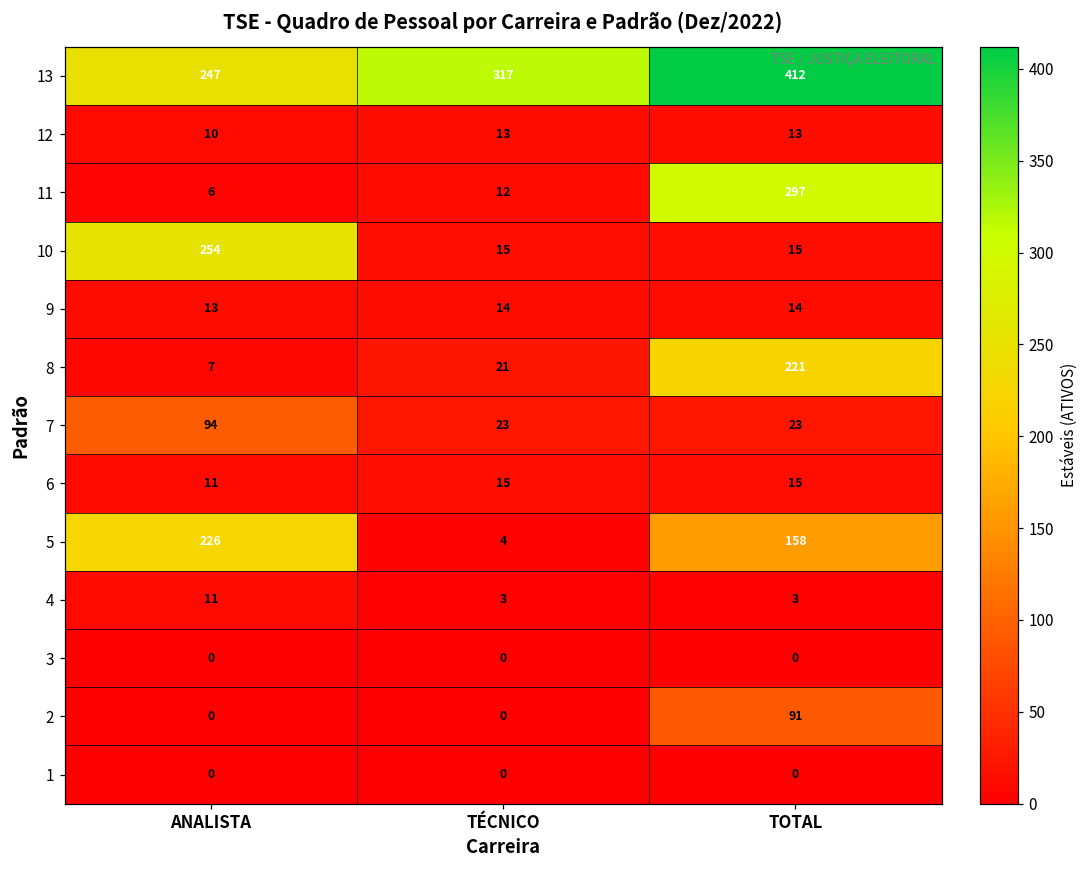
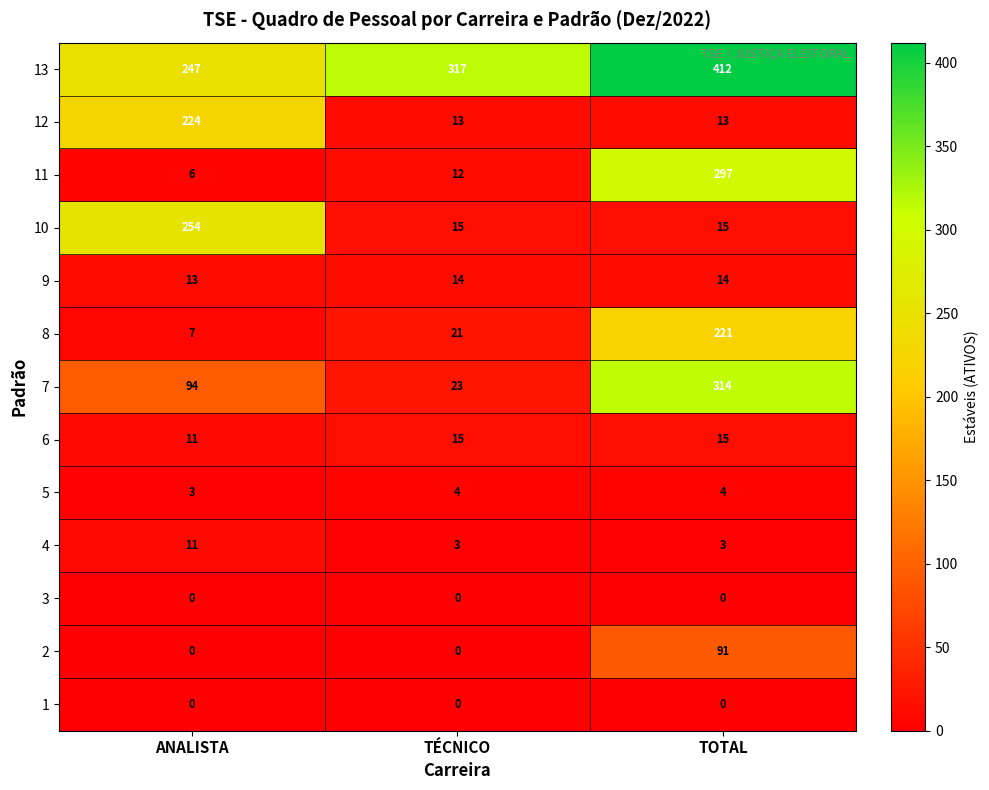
12, ANALISTA: 10 -> 224
7, TOTAL: 23 -> 314
5, ANALISTA: 226 -> 3
5, TOTAL: 158 -> 4
